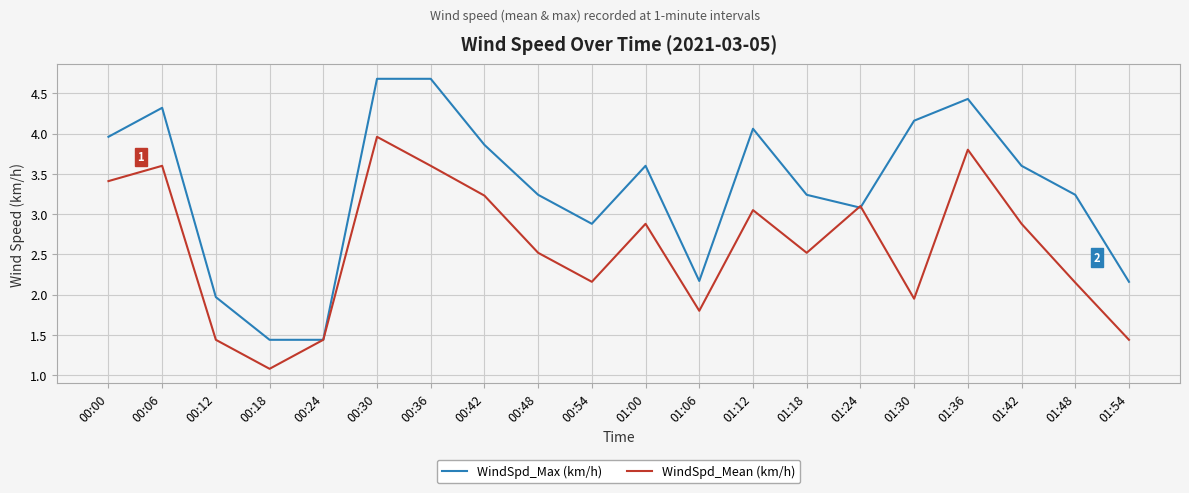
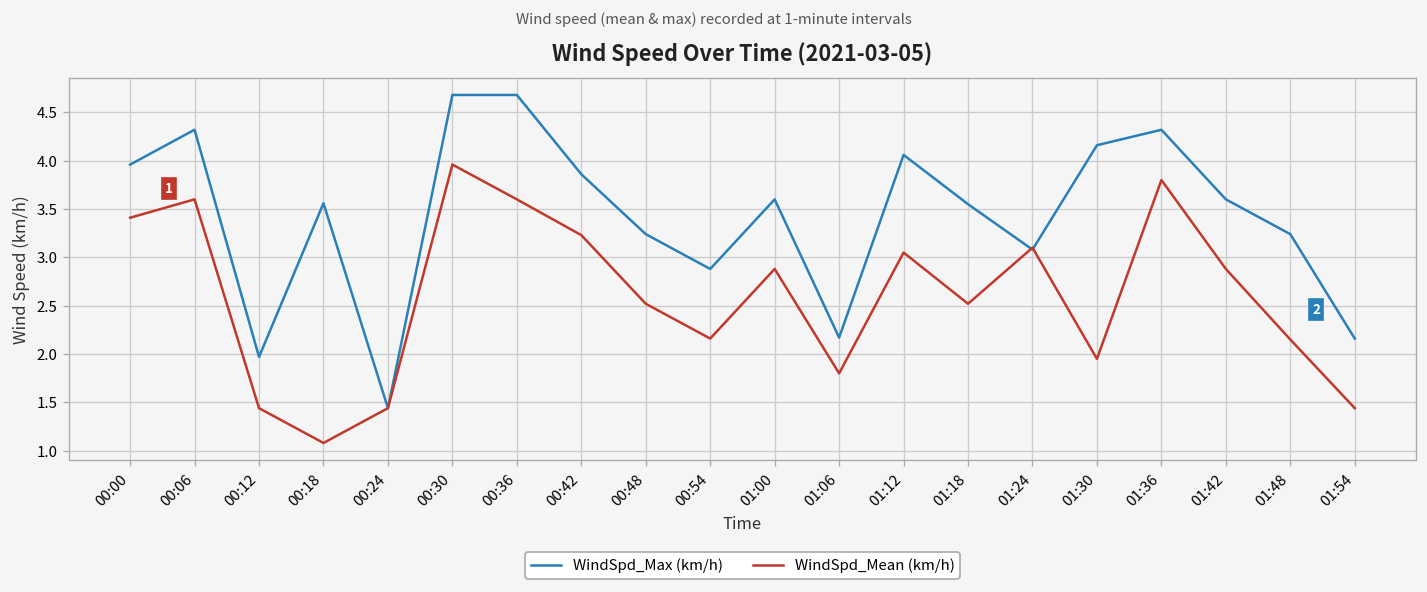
WindSpd_Max (km/h), 00:18: 1.4 -> 3.6
WindSpd_Max (km/h), 01:18: 3.2 -> 3.6
WindSpd_Max (km/h), 01:36: 4.4 -> 4.3
